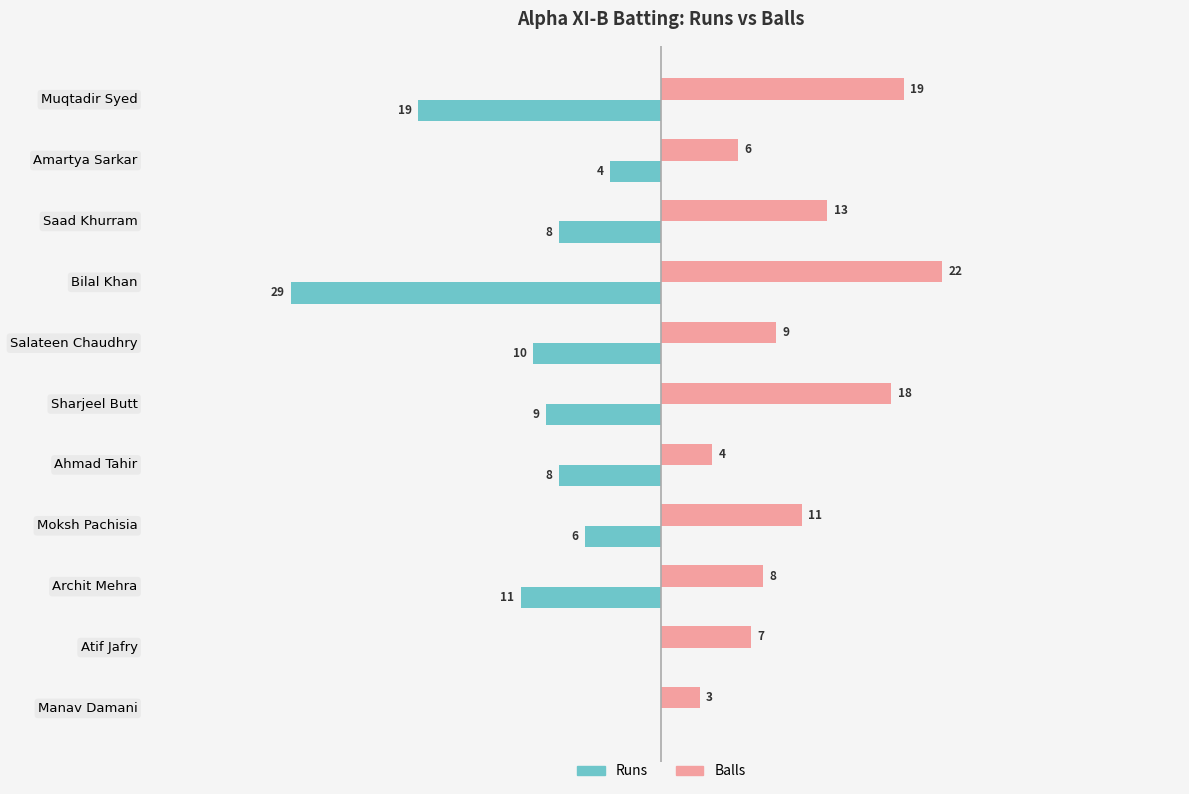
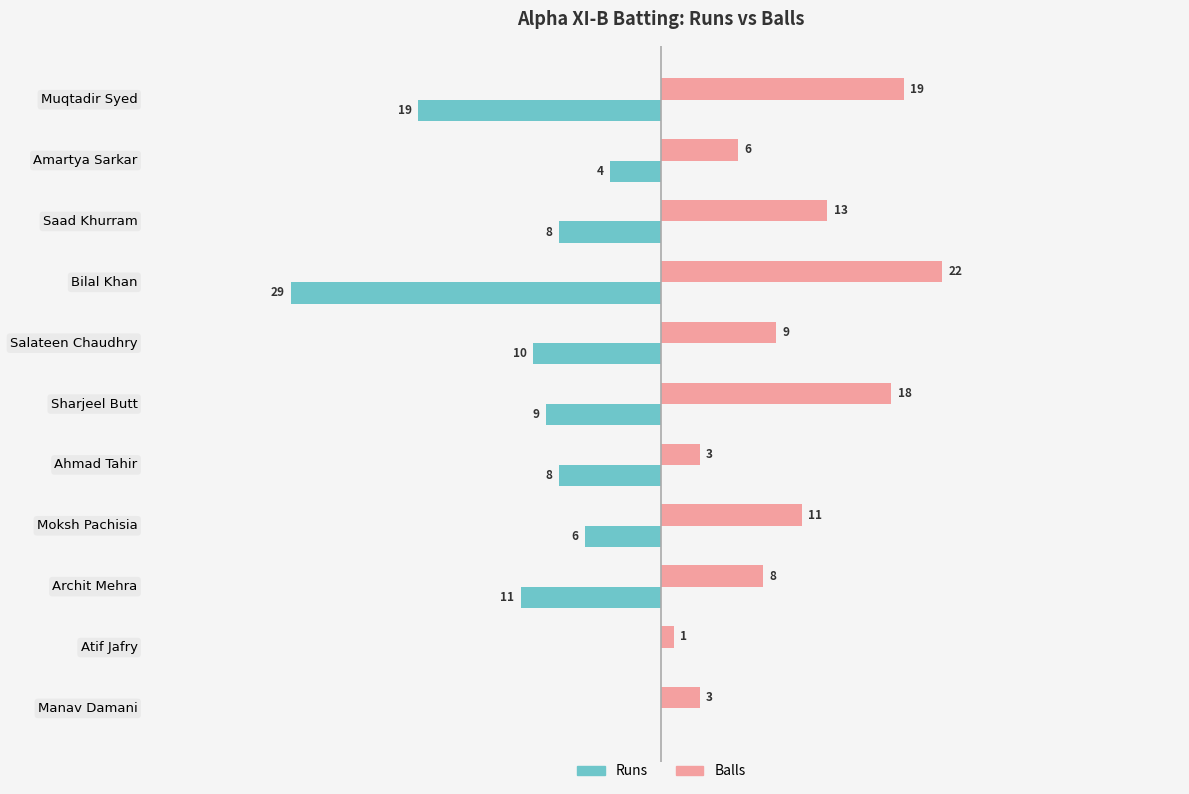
Balls, Ahmad Tahir: 4 -> 3
Balls, Atif Jafry: 7 -> 1
